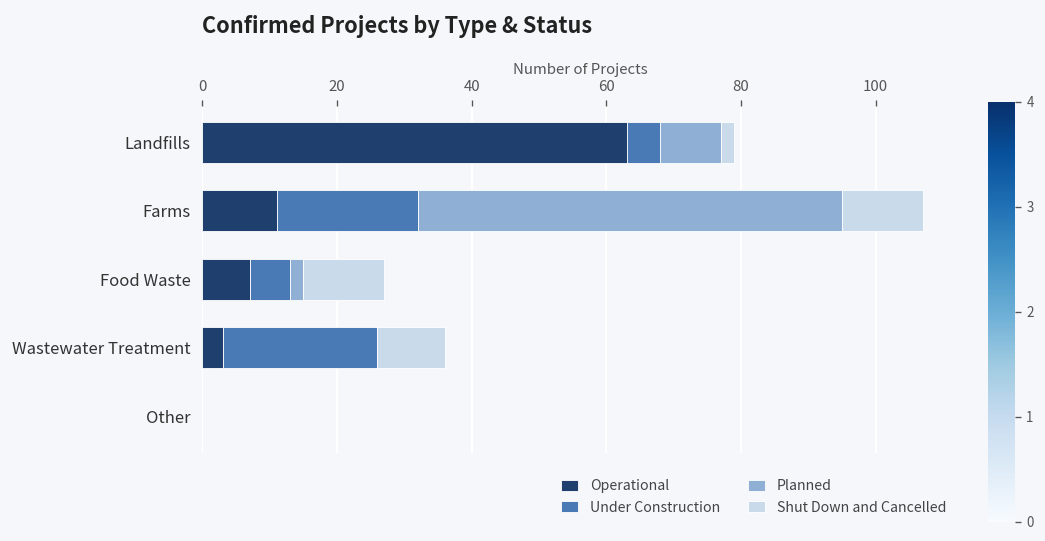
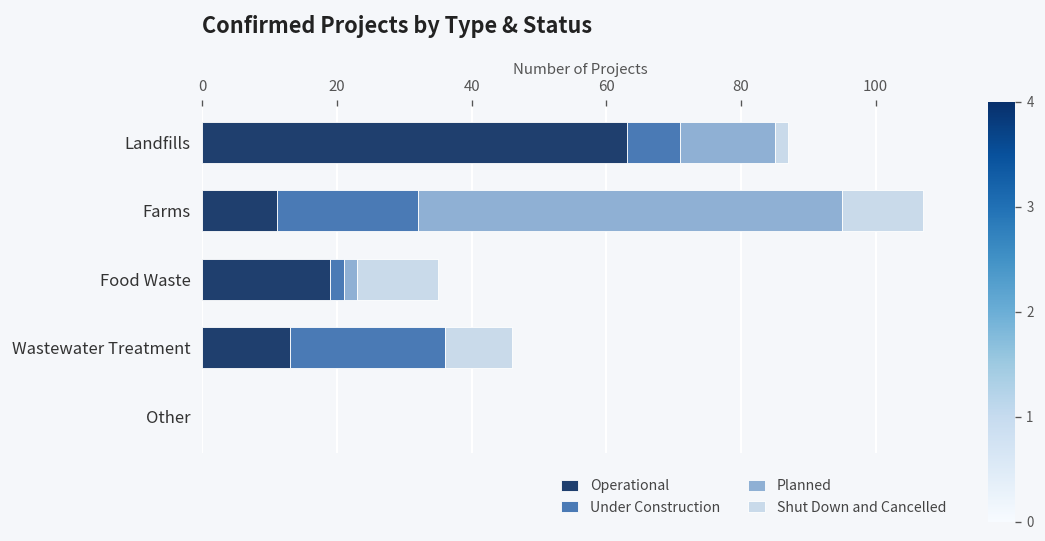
Under Construction, Landfills: 5 -> 8
Planned, Landfills: 9 -> 14
Operational, Food Waste: 7 -> 19
Under Construction, Food Waste: 6 -> 2
Operational, Wastewater Treatment: 3 -> 13
